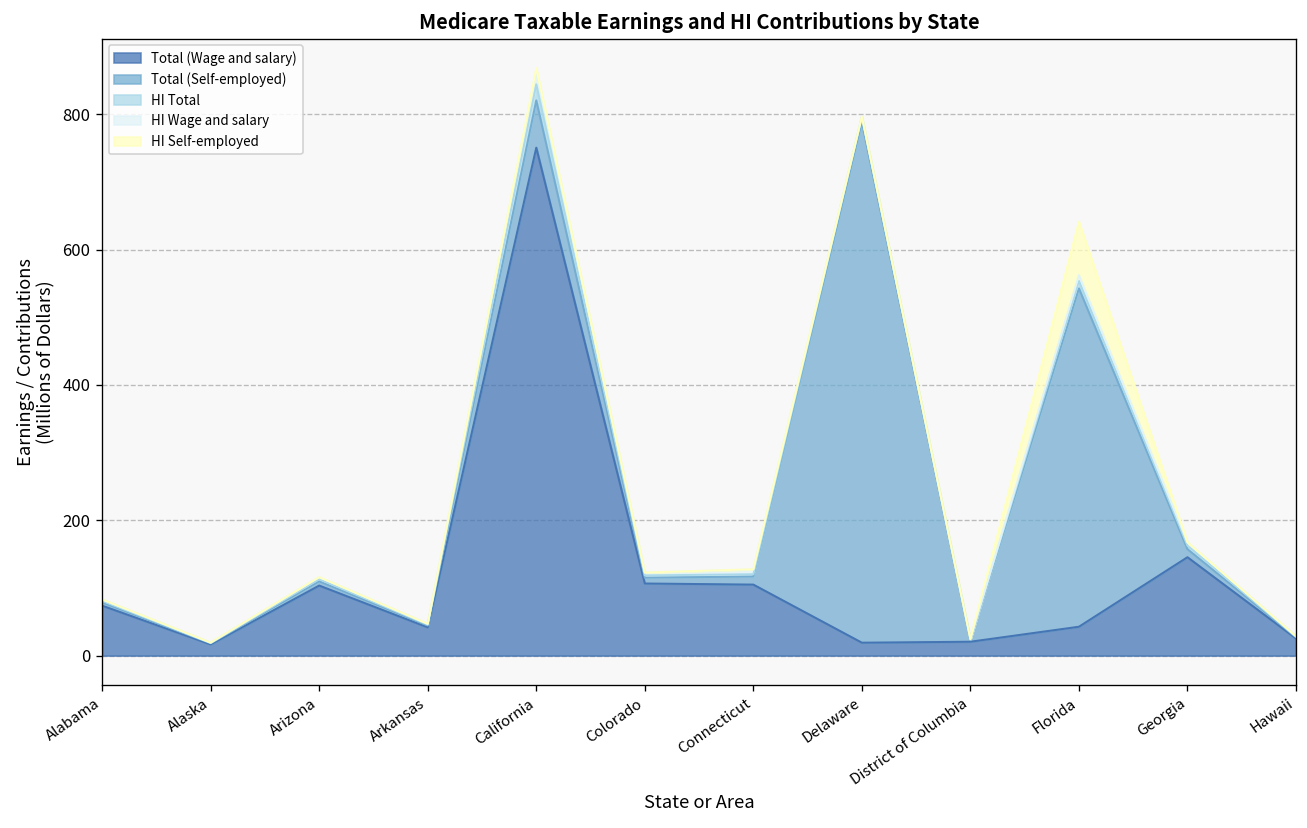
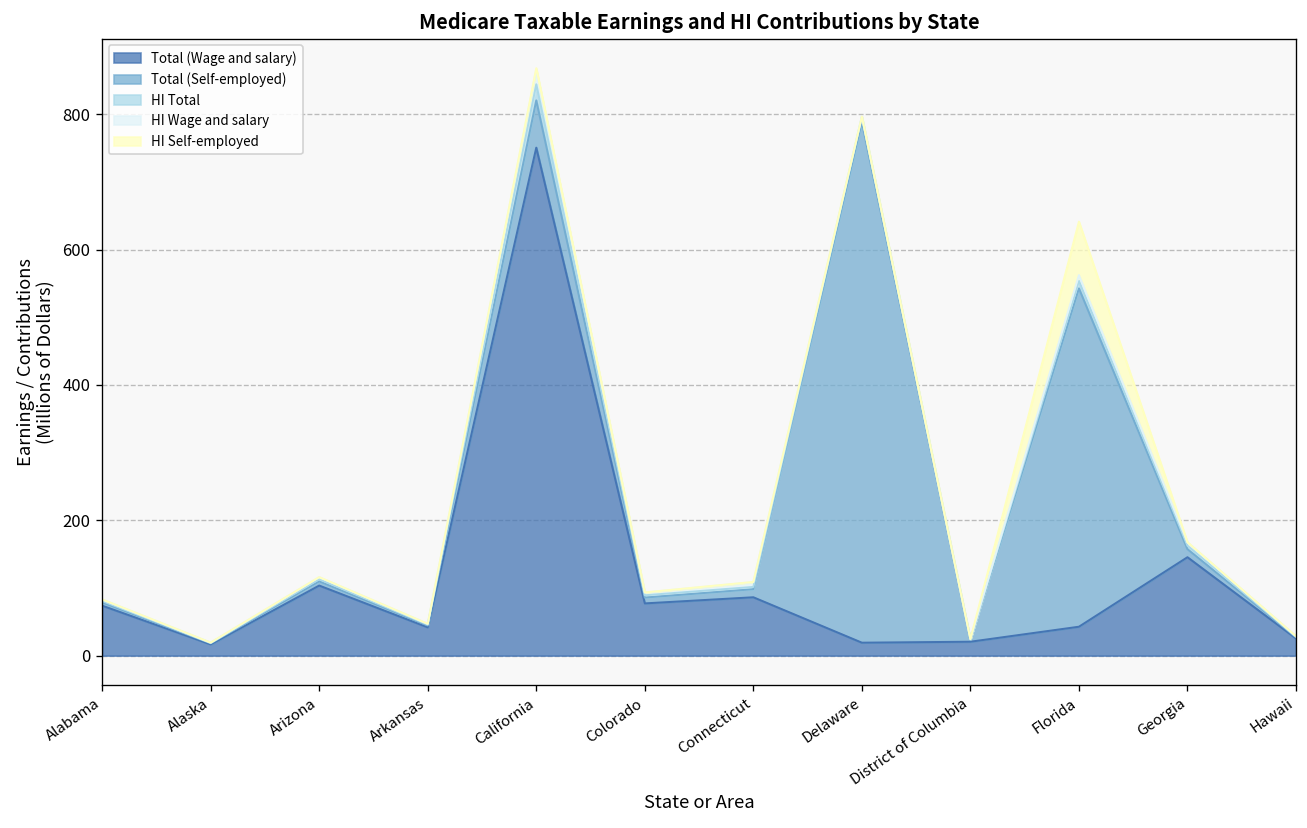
Total (Wage and salary), Colorado: 110 -> 80
Total (Wage and salary), Connecticut: 100 -> 90
